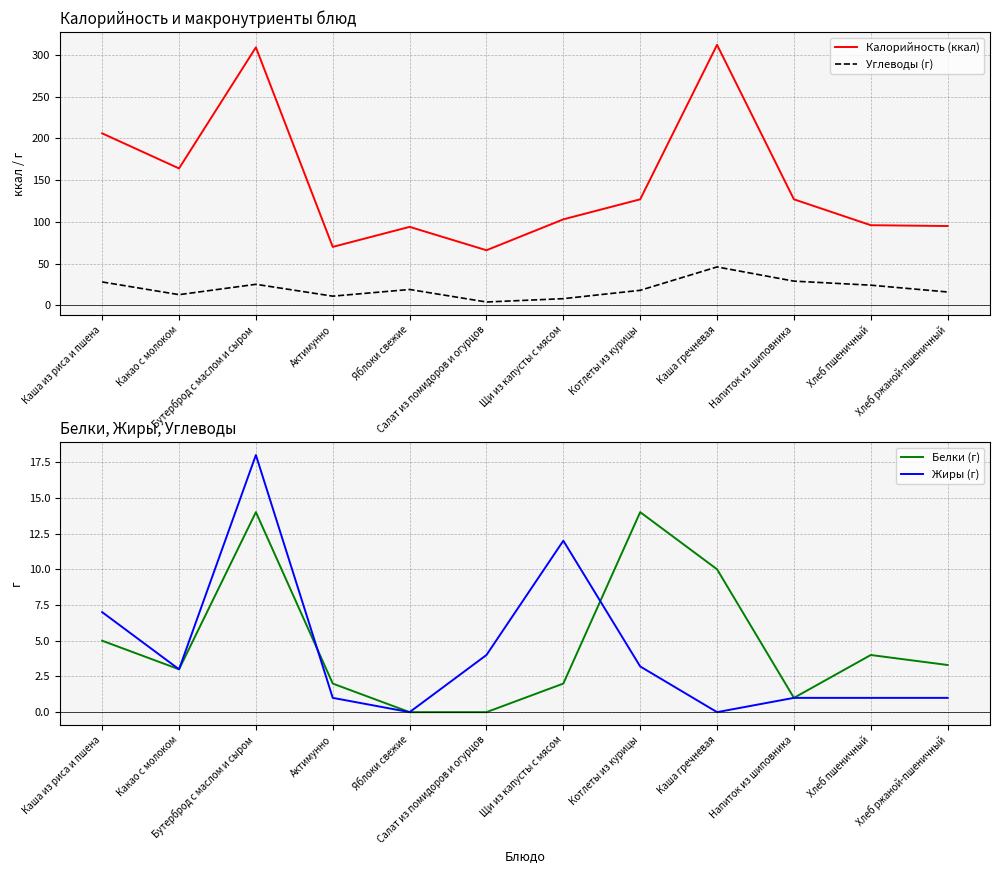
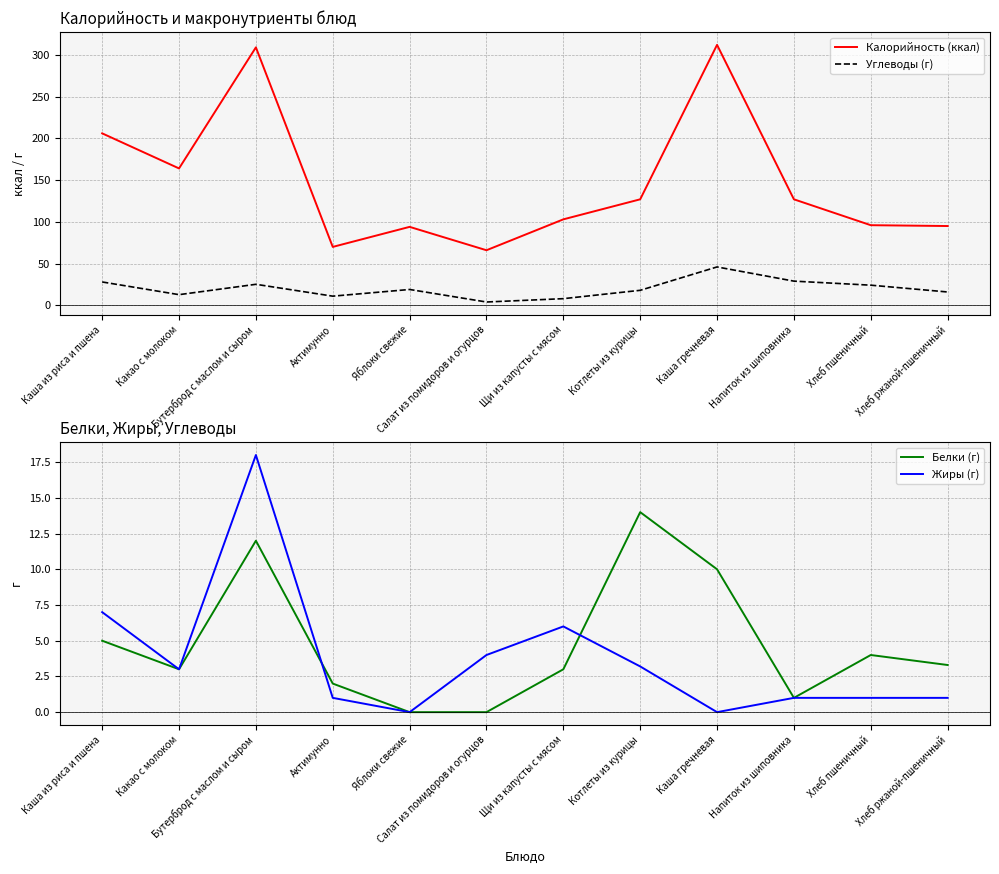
Белки, Жиры, Углеводы, Белки (г), Бутерброд с маслом и сыром: 14 -> 12
Белки, Жиры, Углеводы, Белки (г), Щи из капусты с мясом: 2 -> 3
Белки, Жиры, Углеводы, Жиры (г), Щи из капусты с мясом: 12 -> 6
